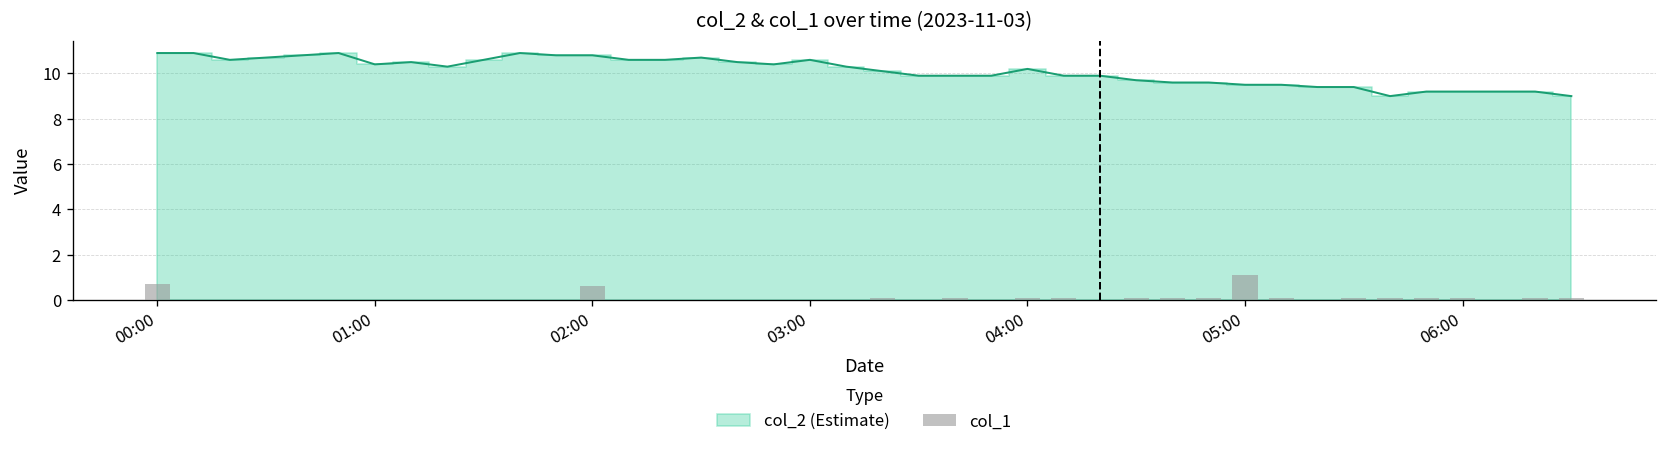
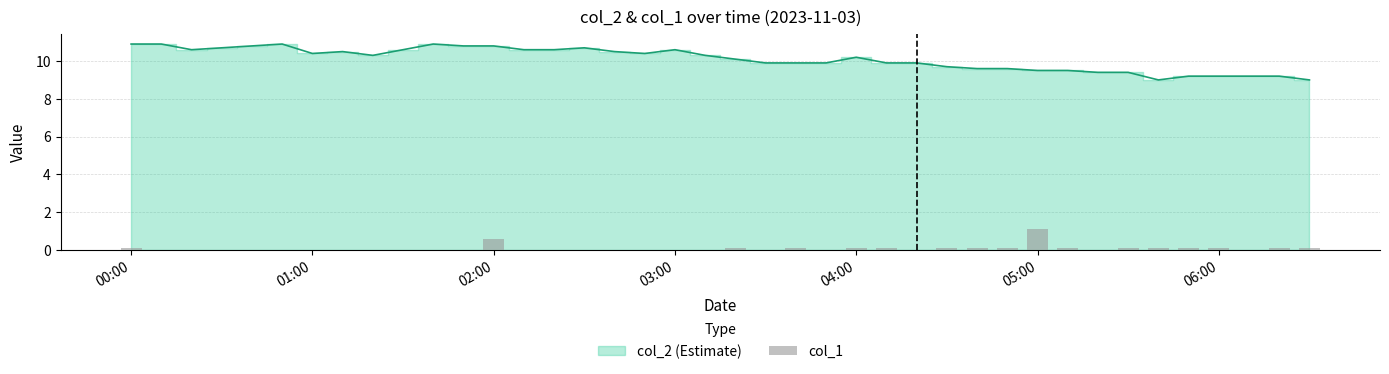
col_1, 00:00: 0.7 -> 0.1
